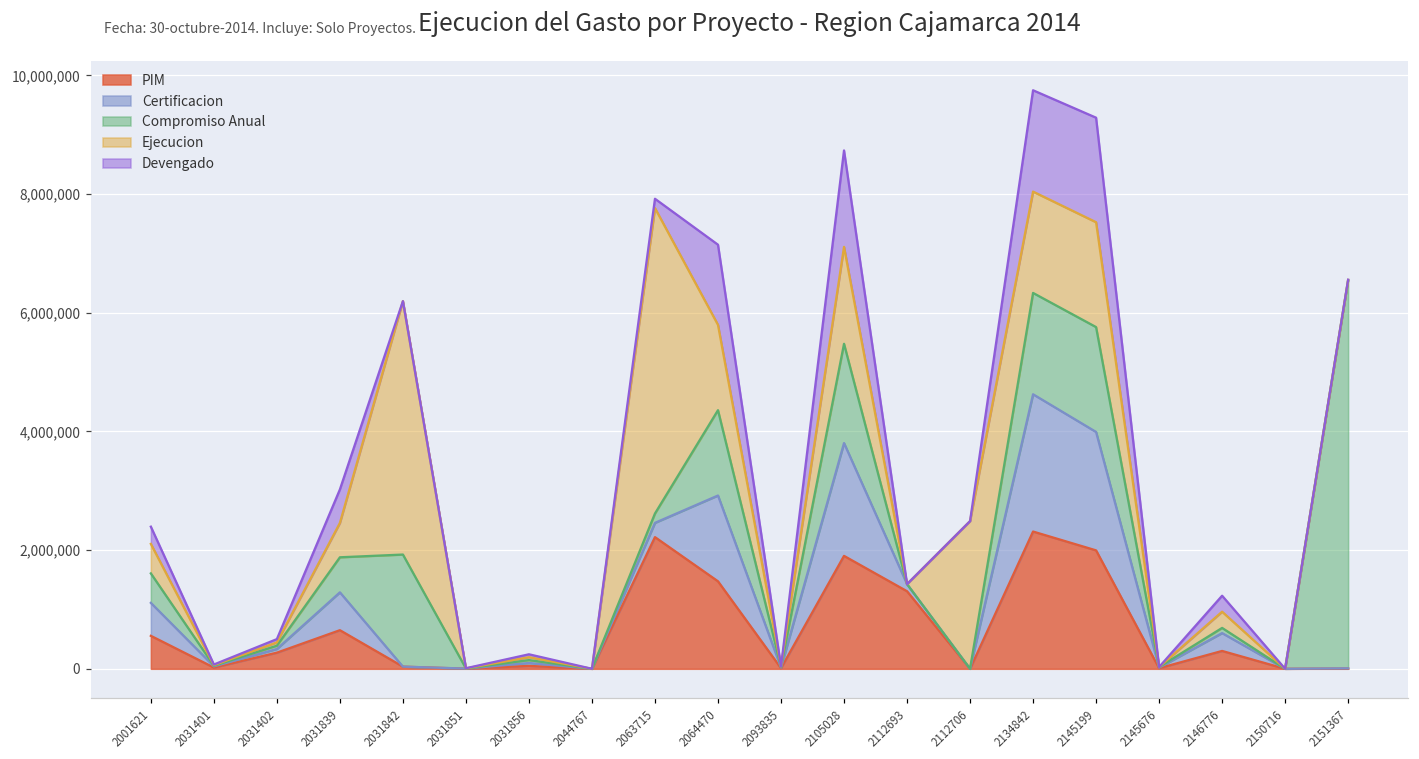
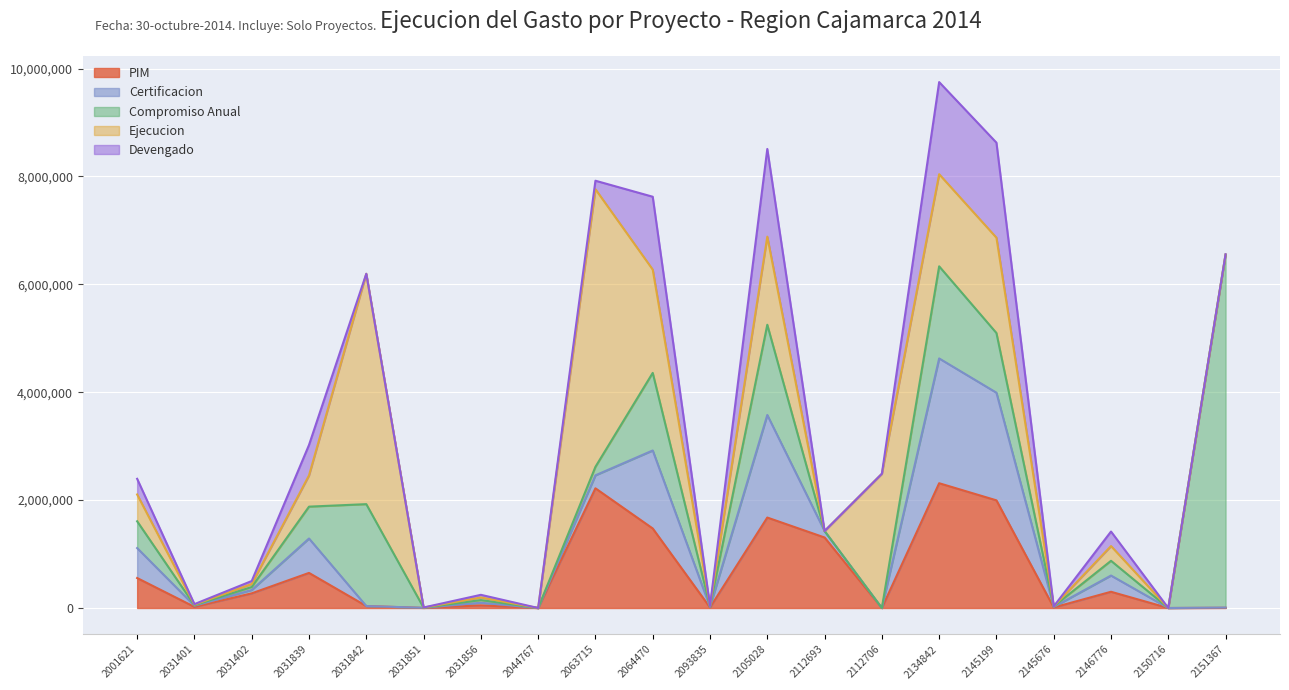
Ejecucion, 2064470: 1,400,000 -> 1,900,000
PIM, 2105028: 1,900,000 -> 1,700,000
Compromiso Anual, 2145199: 1,800,000 -> 1,100,000
Compromiso Anual, 2146776: 100,000 -> 300,000
